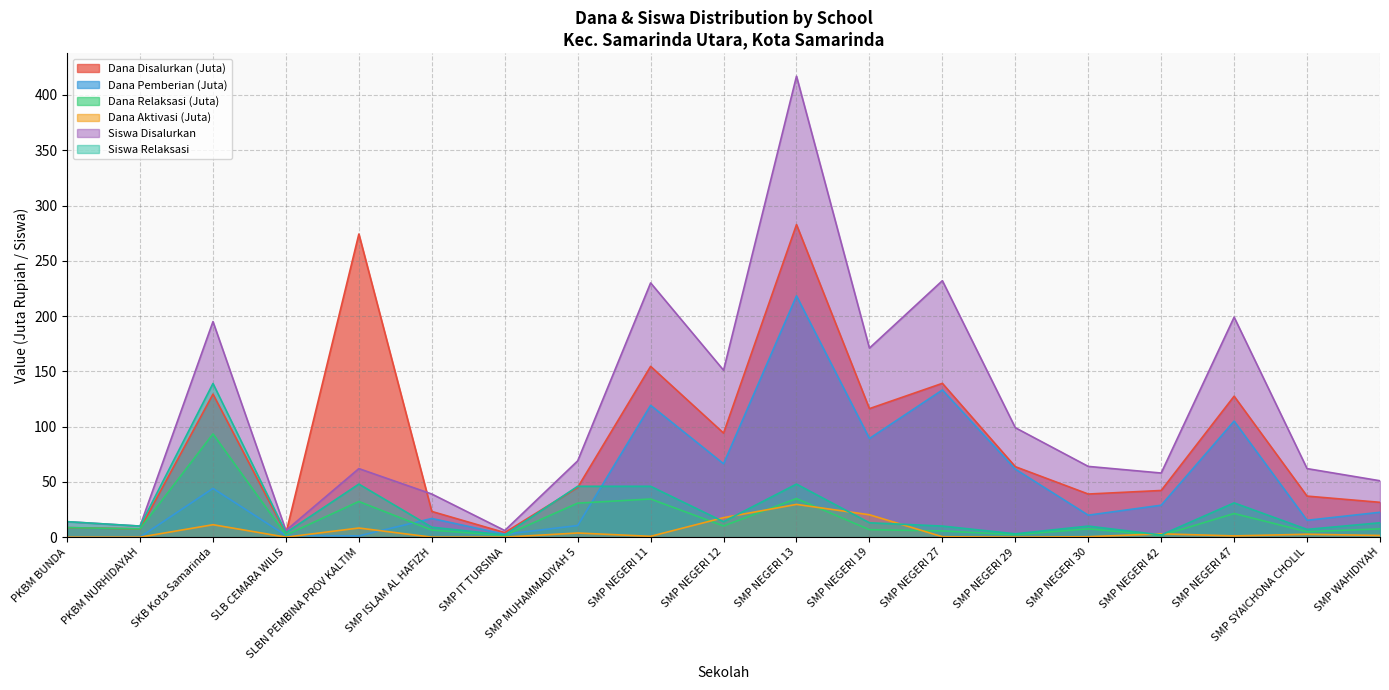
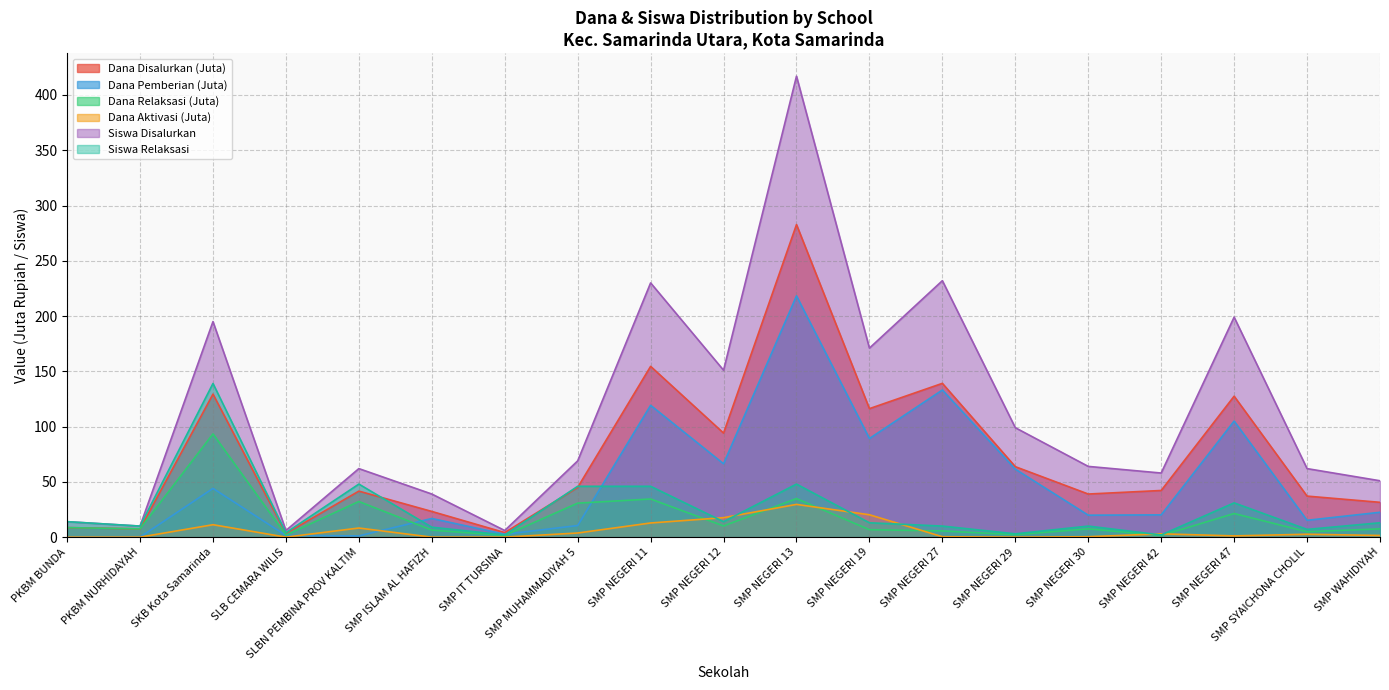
Dana Disalurkan (Juta), SLBN PEMBINA PROV KALTIM: 274 -> 42
Dana Aktivasi (Juta), SMP NEGERI 11: 1 -> 13
Dana Pemberian (Juta), SMP NEGERI 42: 29 -> 20
